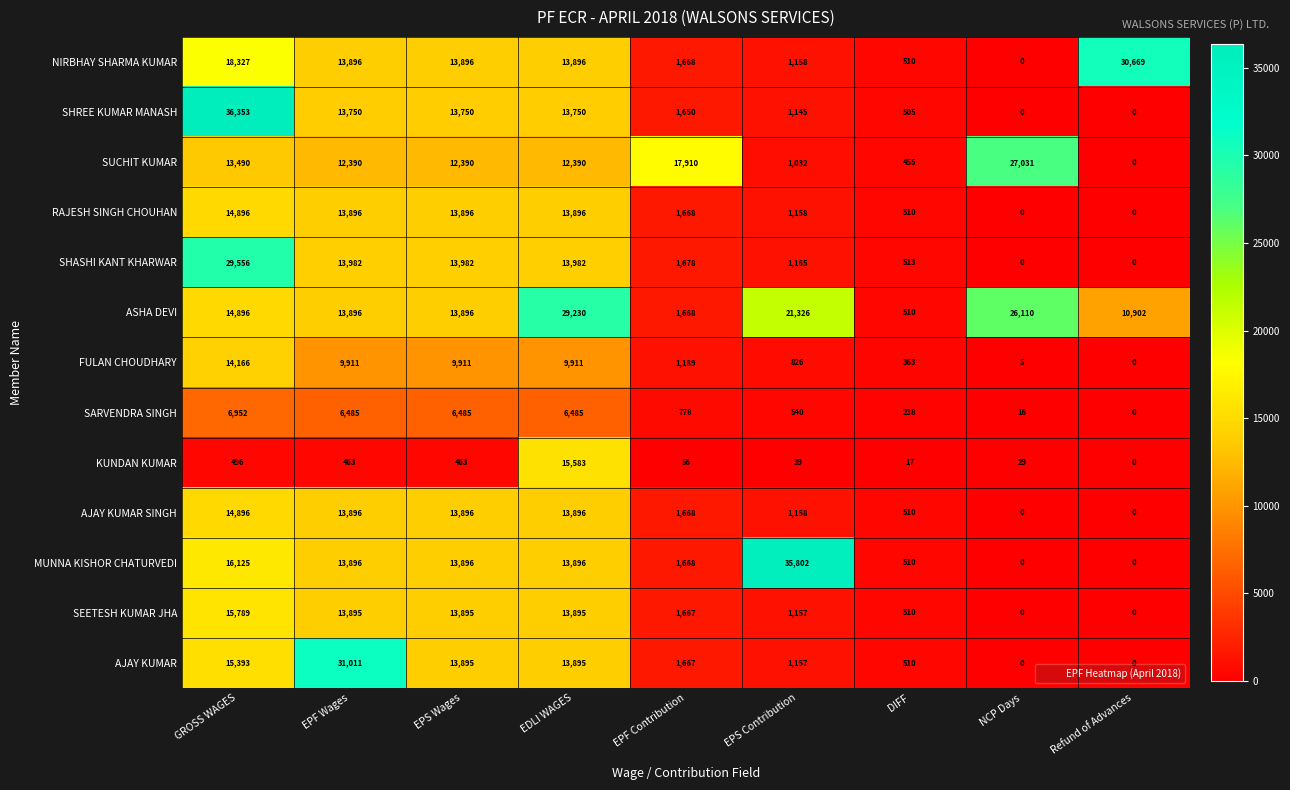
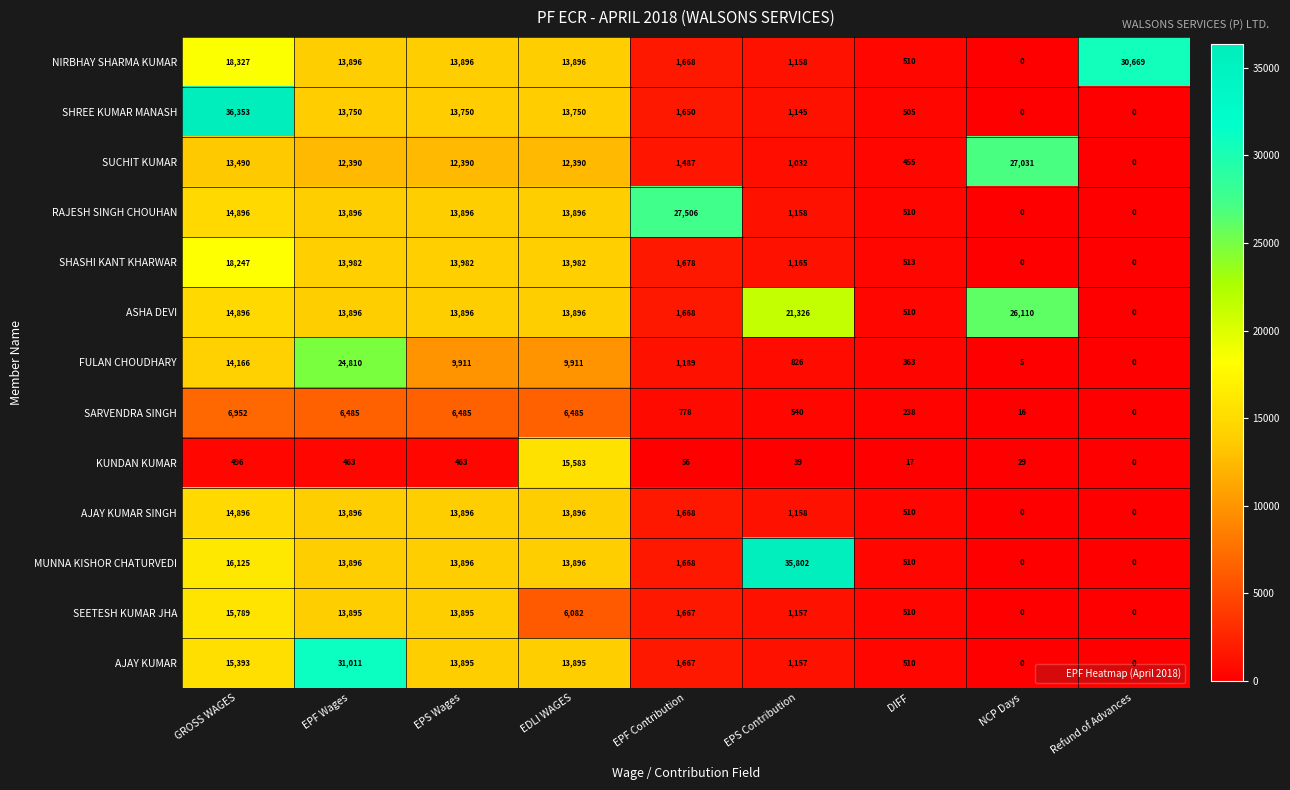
SUCHIT KUMAR, EPF Contribution: 17,910 -> 1,487
RAJESH SINGH CHOUHAN, EPF Contribution: 1,668 -> 27,506
SHASHI KANT KHARWAR, GROSS WAGES: 29,556 -> 18,247
ASHA DEVI, EDLI WAGES: 29,230 -> 13,896
ASHA DEVI, Refund of Advances: 10,902 -> 0
FULAN CHOUDHARY, EPF Wages: 9,911 -> 24,810
SEETESH KUMAR JHA, EDLI WAGES: 13,895 -> 6,082
